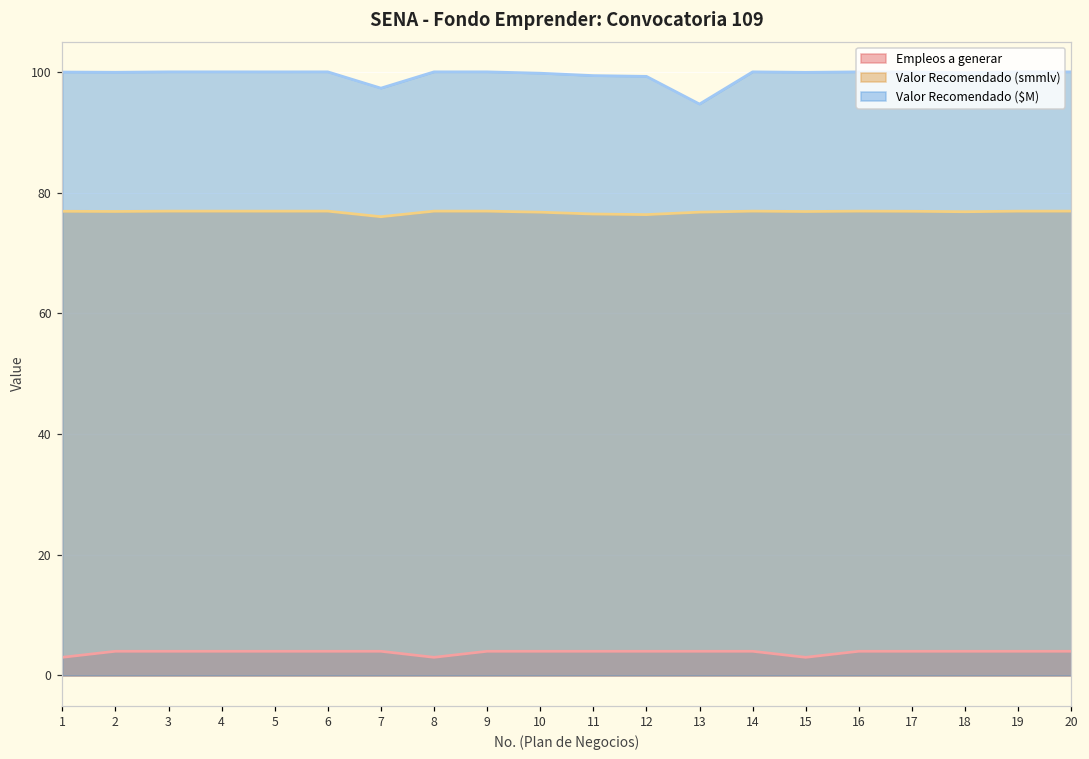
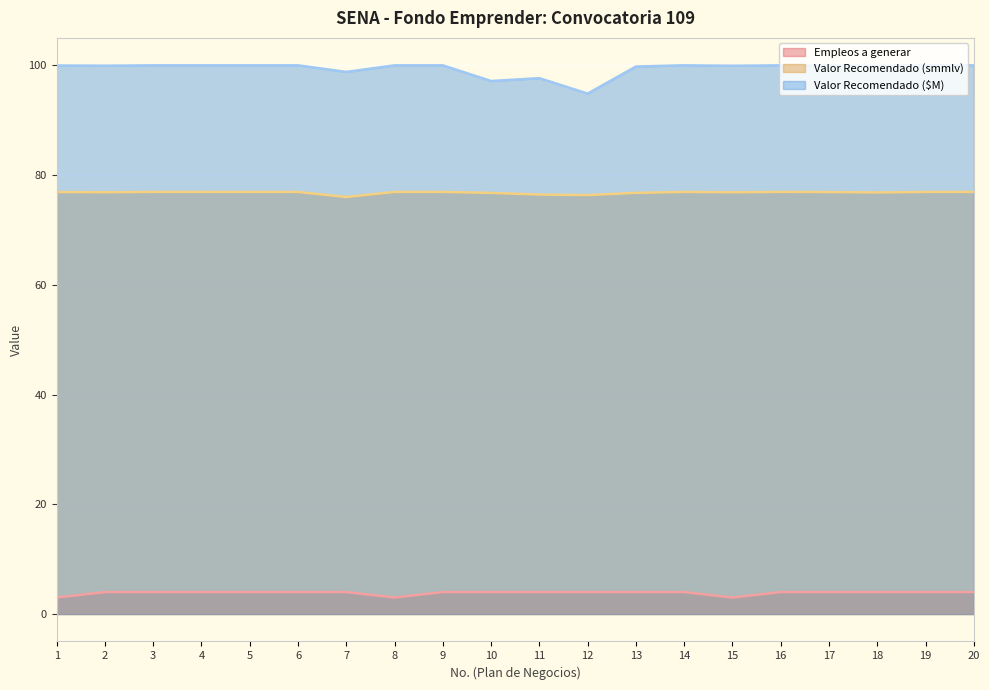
Valor Recomendado ($M), 7: 97 -> 99
Valor Recomendado ($M), 10: 100 -> 97
Valor Recomendado ($M), 11: 99 -> 98
Valor Recomendado ($M), 12: 99 -> 95
Valor Recomendado ($M), 13: 95 -> 100
